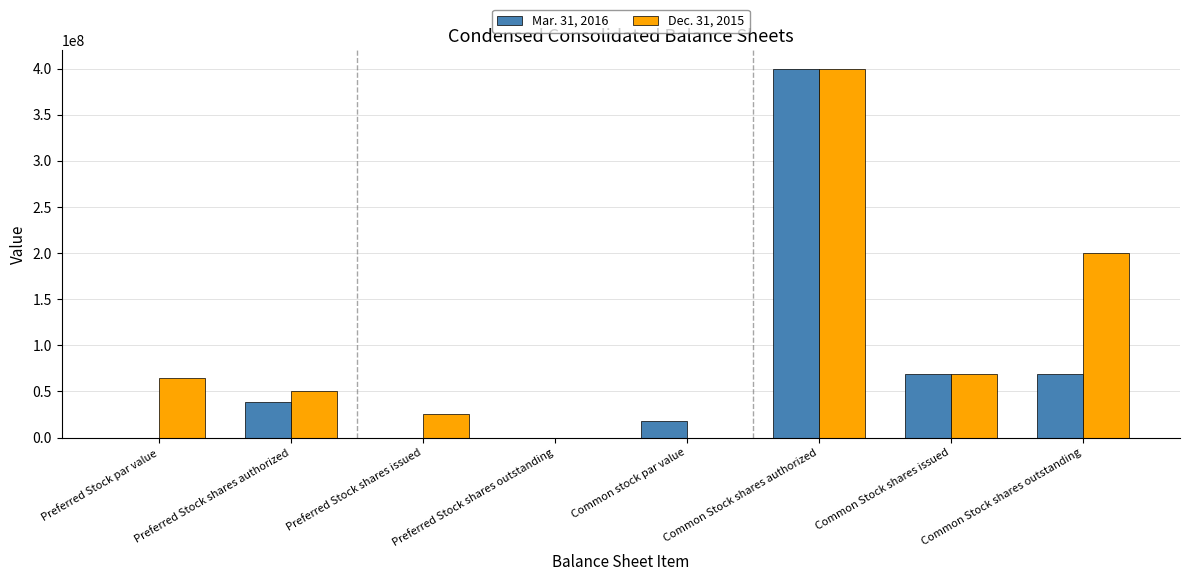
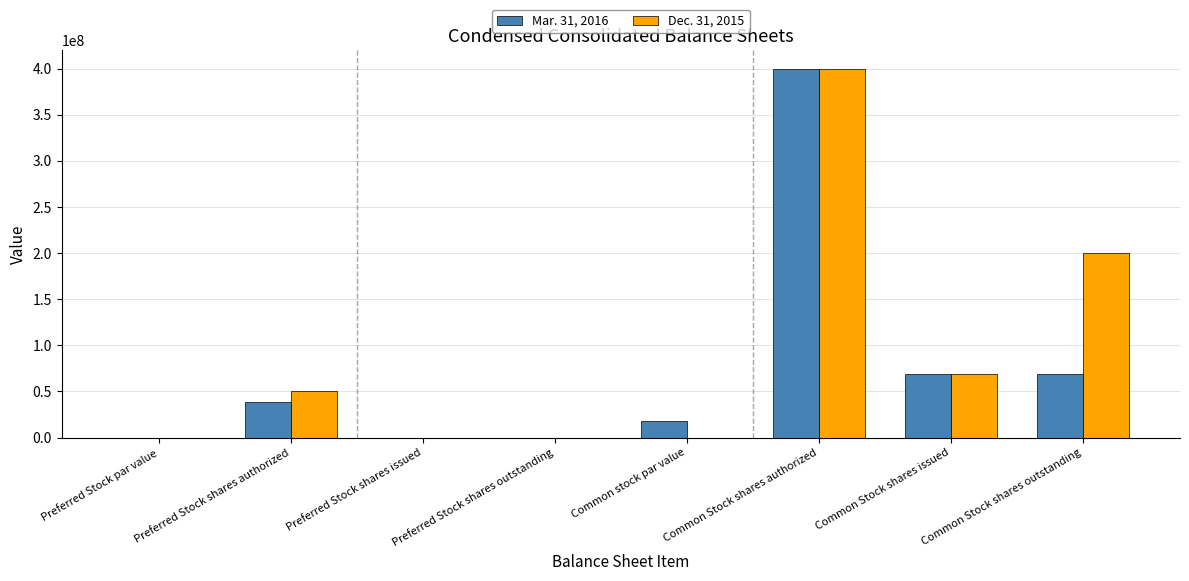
Dec. 31, 2015, Preferred Stock par value: 60000000 -> 0
Dec. 31, 2015, Preferred Stock shares issued: 30000000 -> 0
